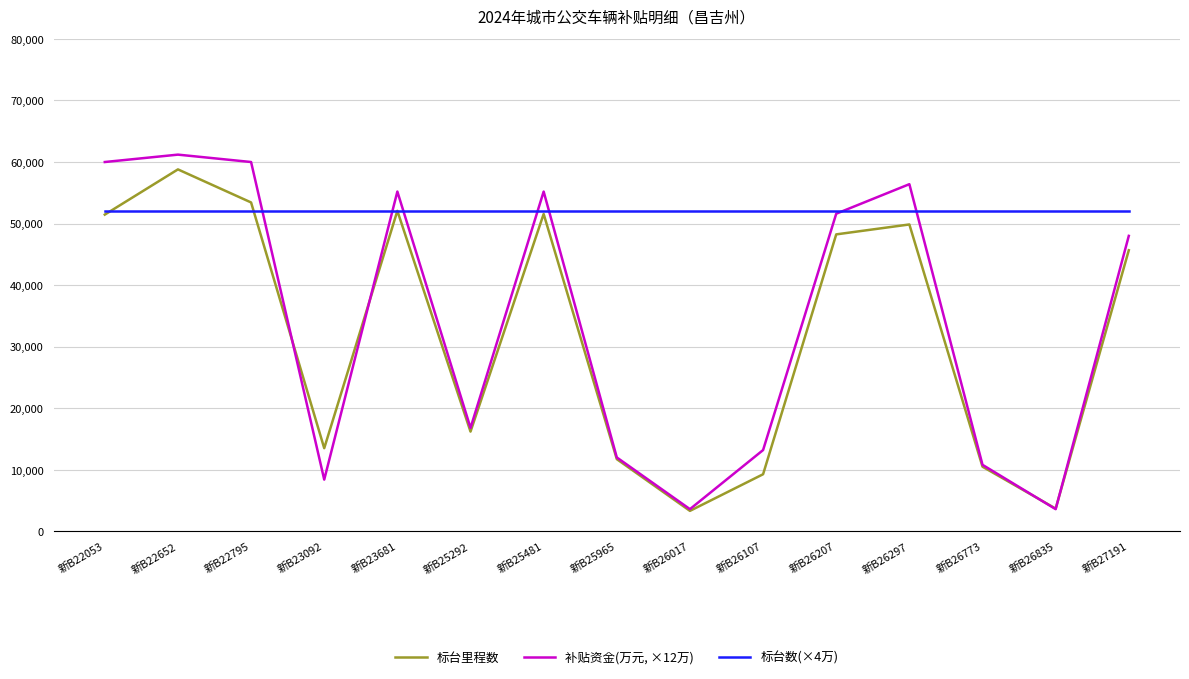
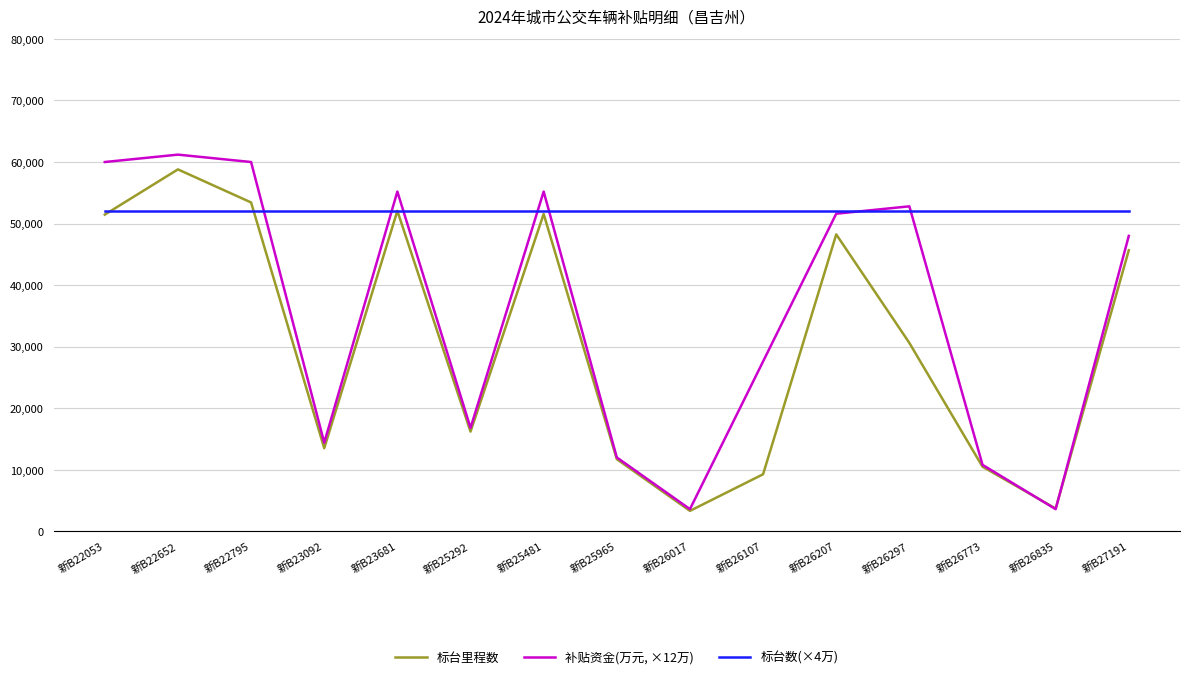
补贴资金(万元, ×12万), 新B23092: 8,000 -> 14,000
补贴资金(万元, ×12万), 新B26107: 13,000 -> 28,000
标台里程数, 新B26297: 50,000 -> 31,000
补贴资金(万元, ×12万), 新B26297: 56,000 -> 53,000
